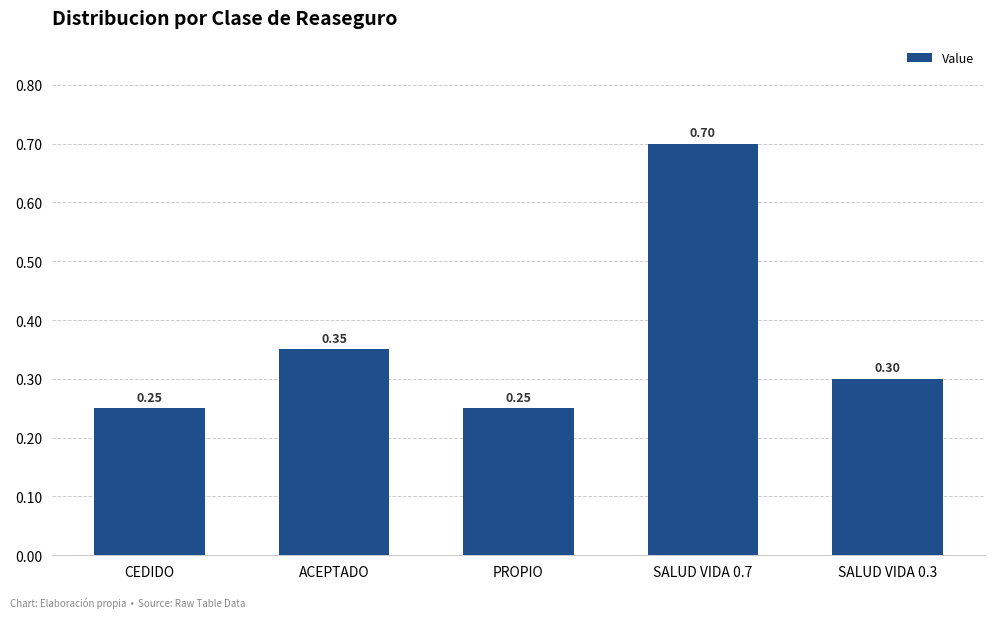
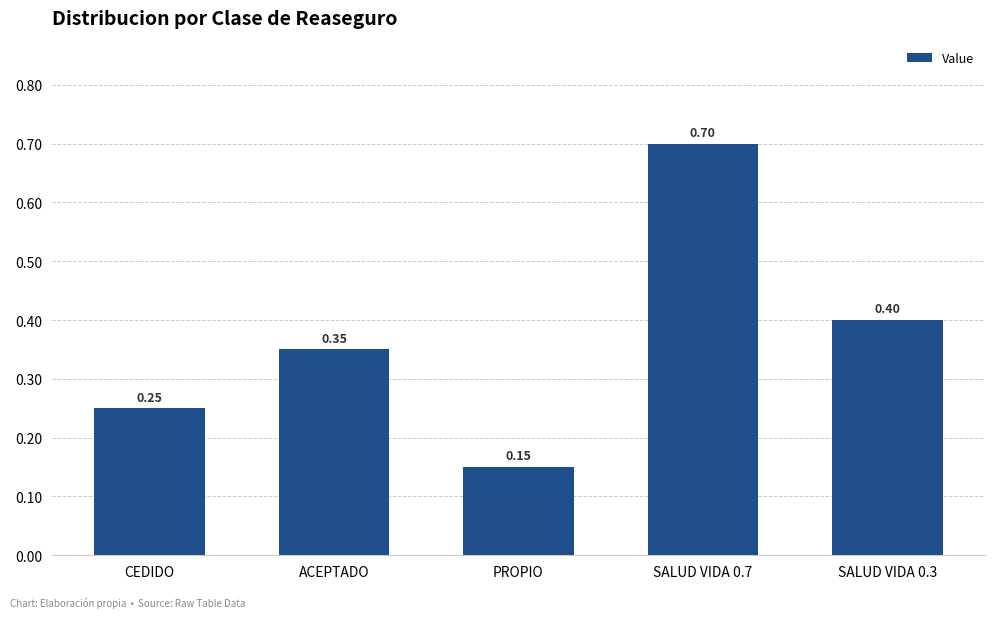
PROPIO: 0.25 -> 0.15
SALUD VIDA 0.3: 0.30 -> 0.40
